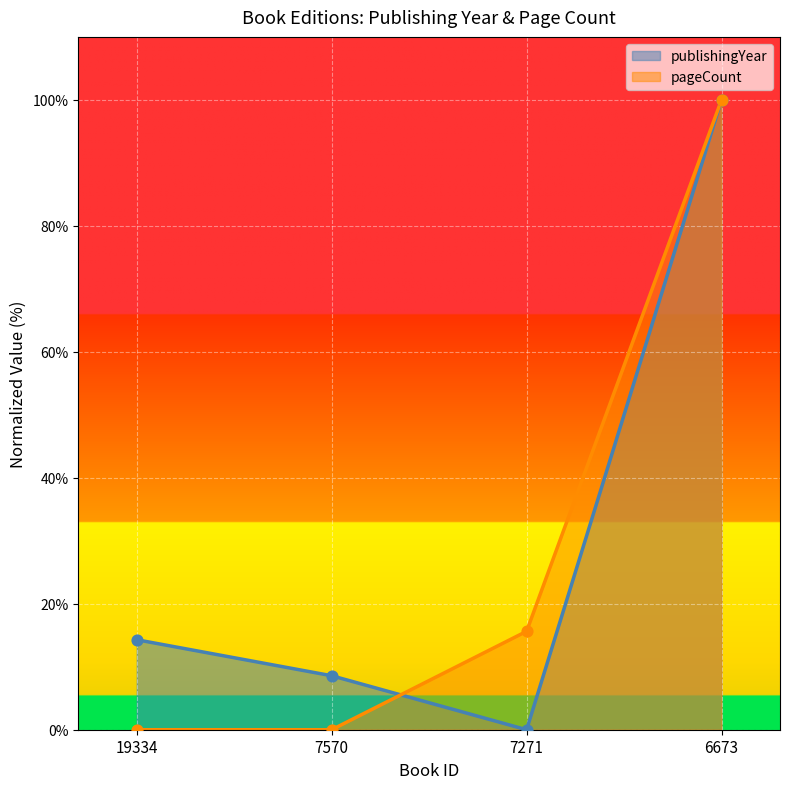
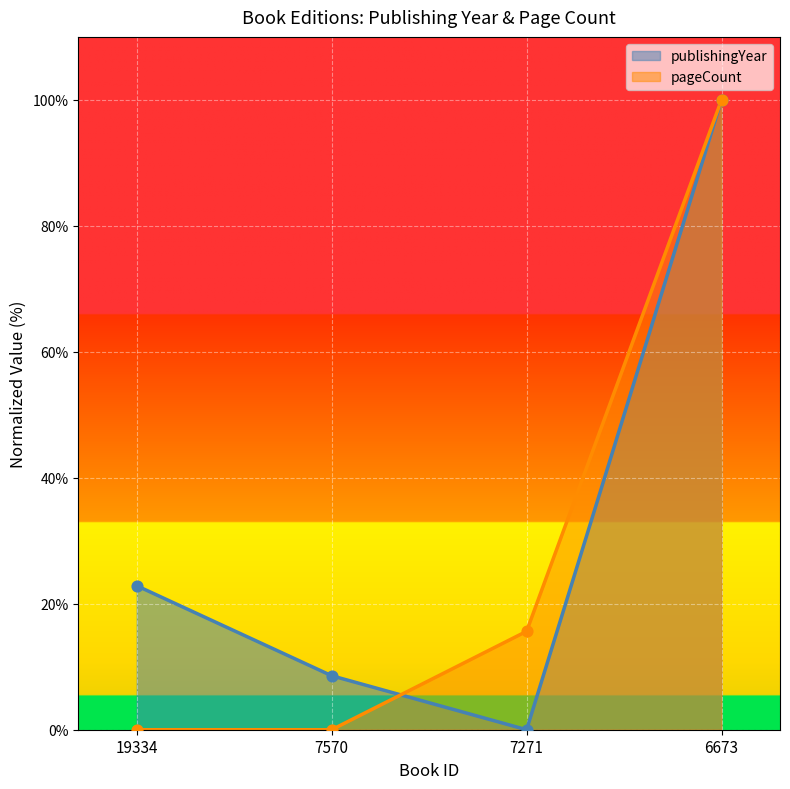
publishingYear, 19334: 14% -> 23%
